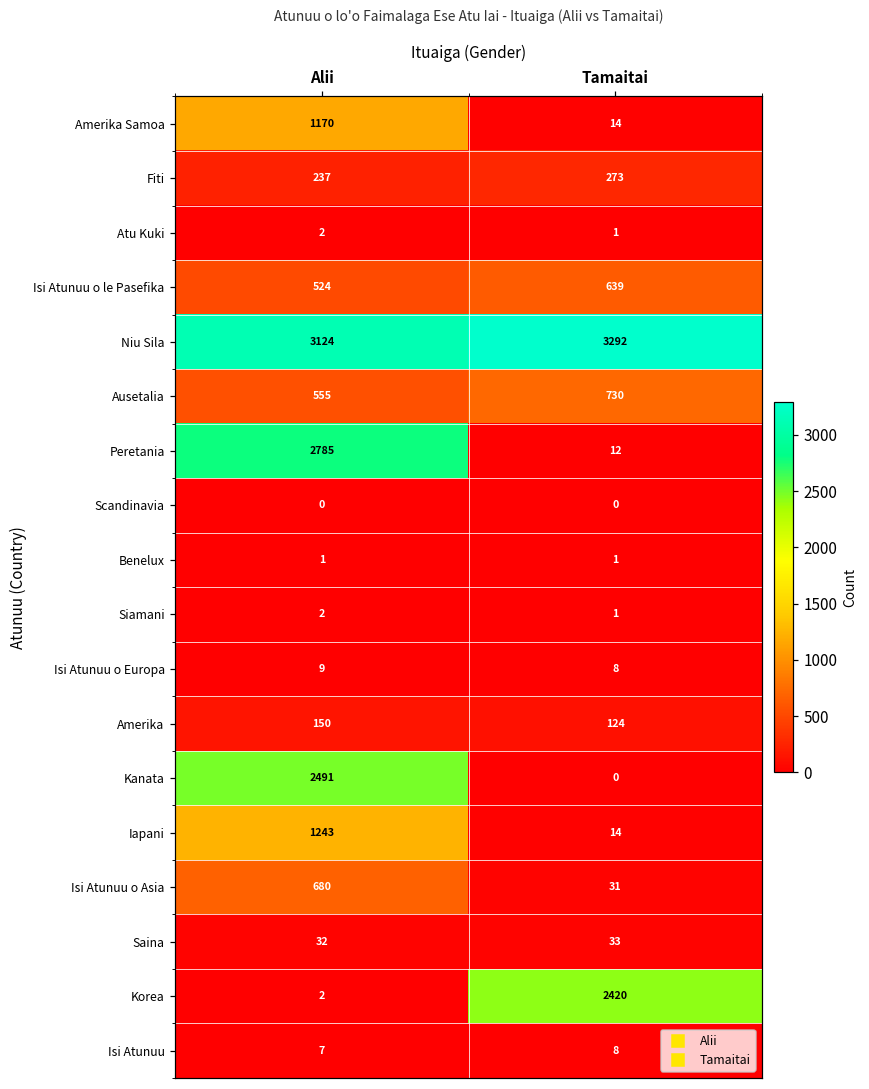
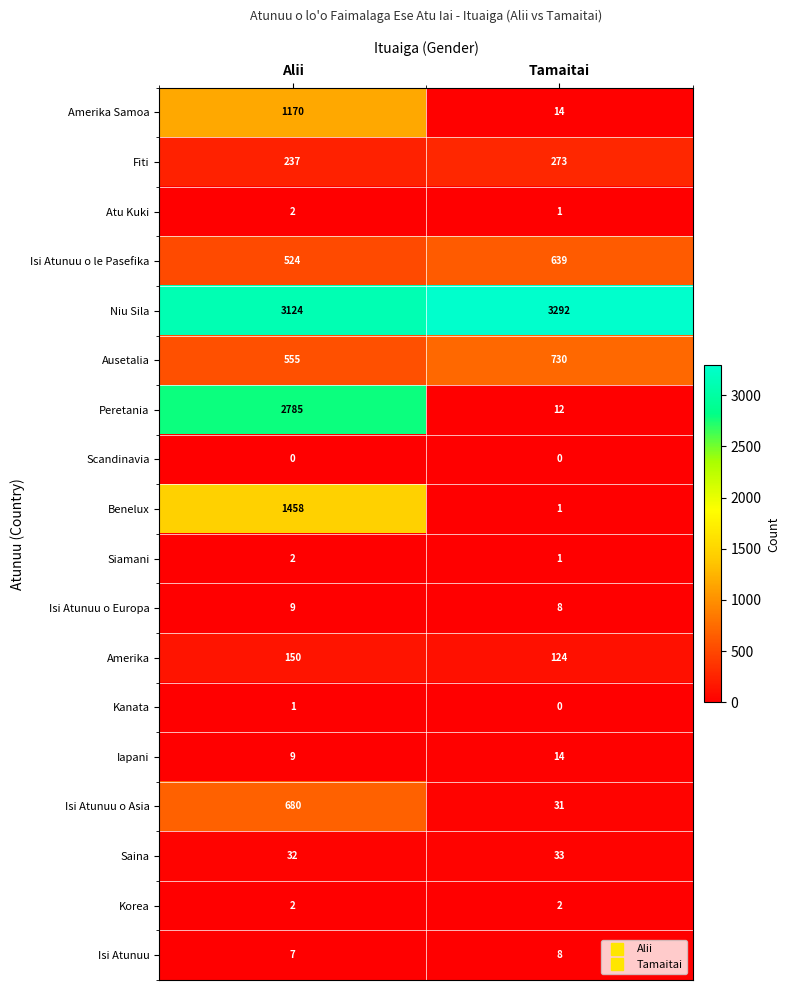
Benelux, Alii: 1 -> 1458
Kanata, Alii: 2491 -> 1
Iapani, Alii: 1243 -> 9
Korea, Tamaitai: 2420 -> 2
